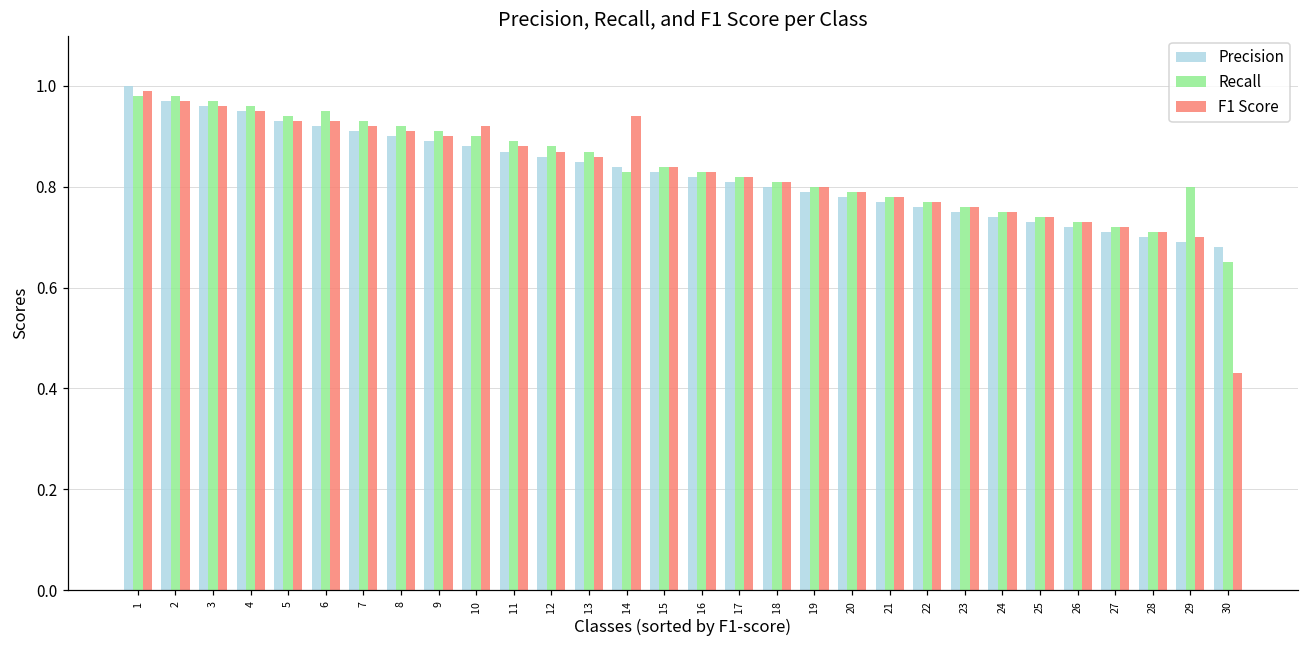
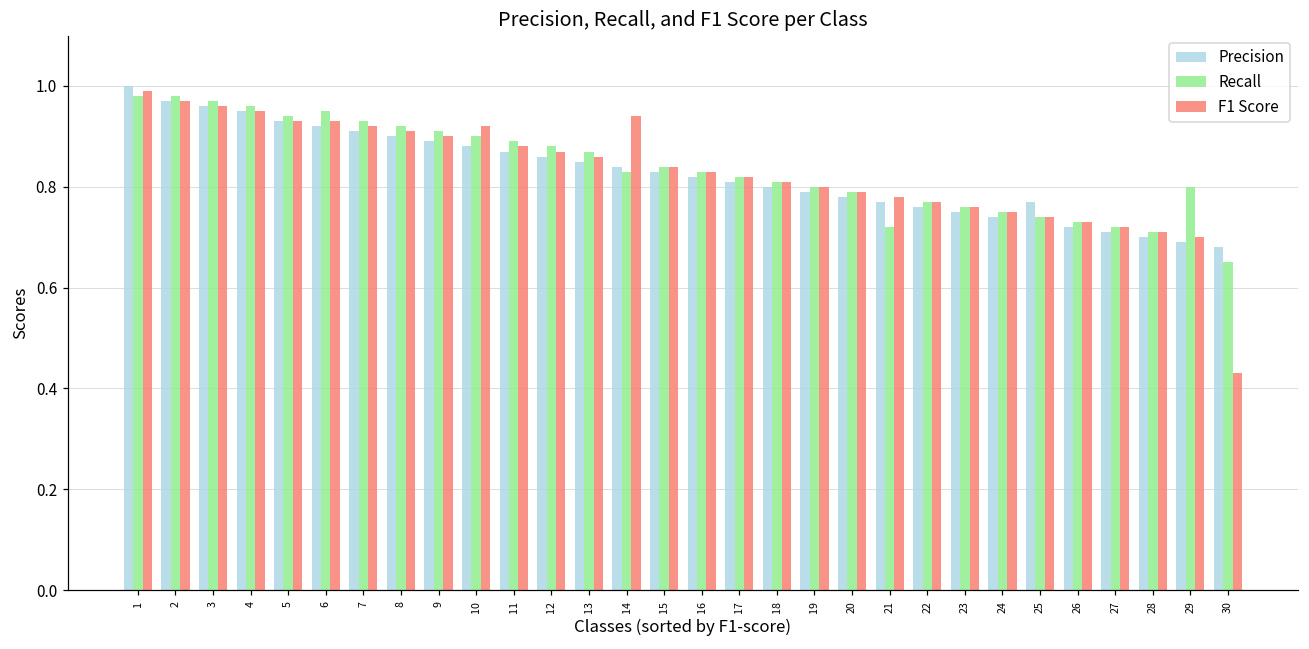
Recall, 21: 0.78 -> 0.72
Precision, 25: 0.73 -> 0.77
